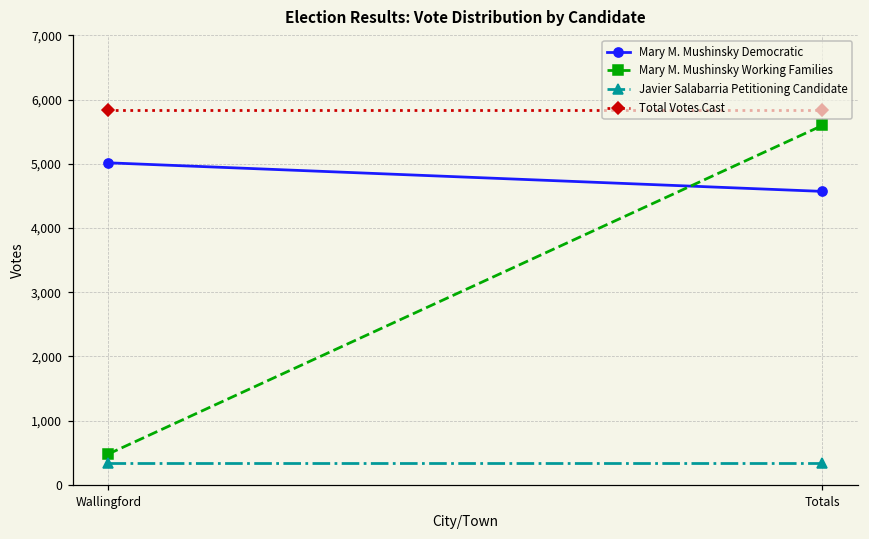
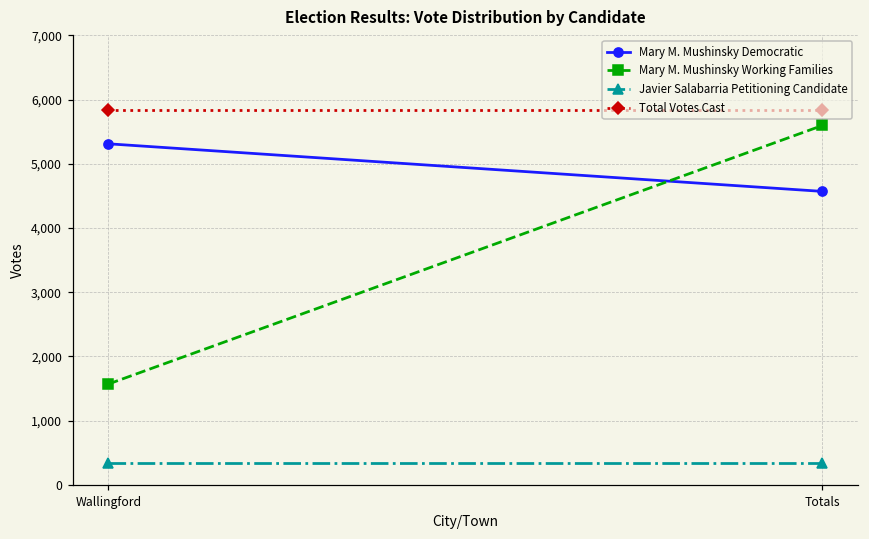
Mary M. Mushinsky Democratic, Wallingford: 5,000 -> 5,300
Mary M. Mushinsky Working Families, Wallingford: 500 -> 1,600
